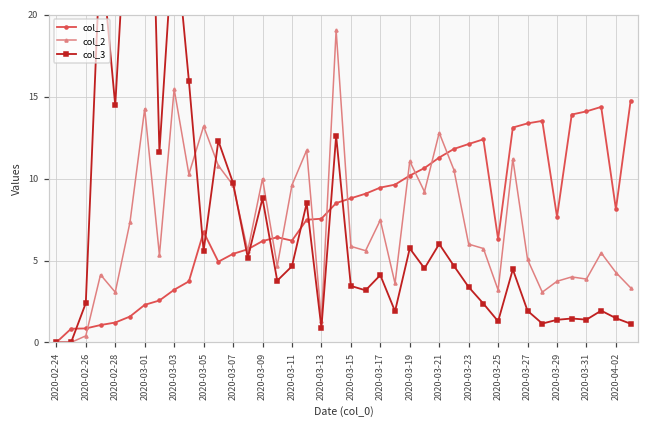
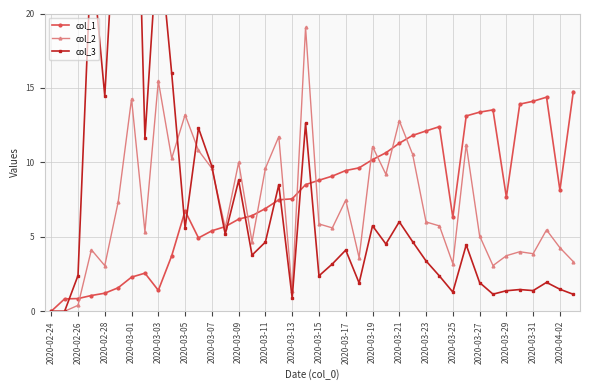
col_1, 2020-03-03: 3.2 -> 1.4
col_1, 2020-03-11: 6.2 -> 6.9
col_3, 2020-03-15: 3.5 -> 2.4
